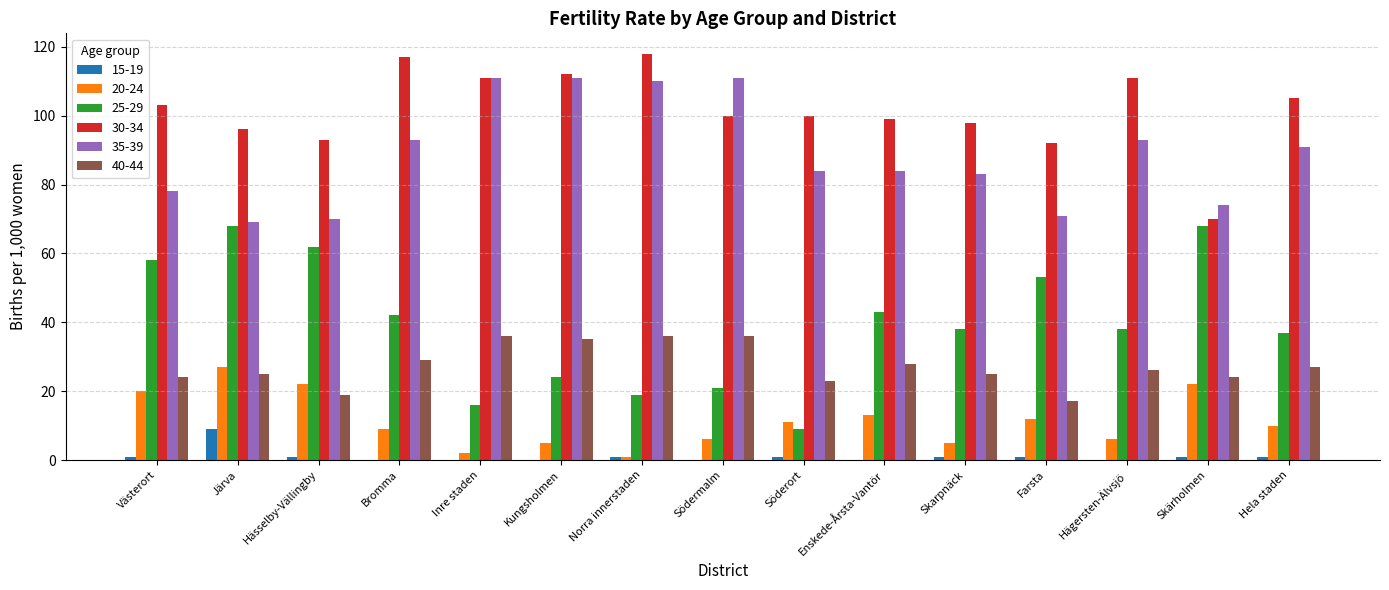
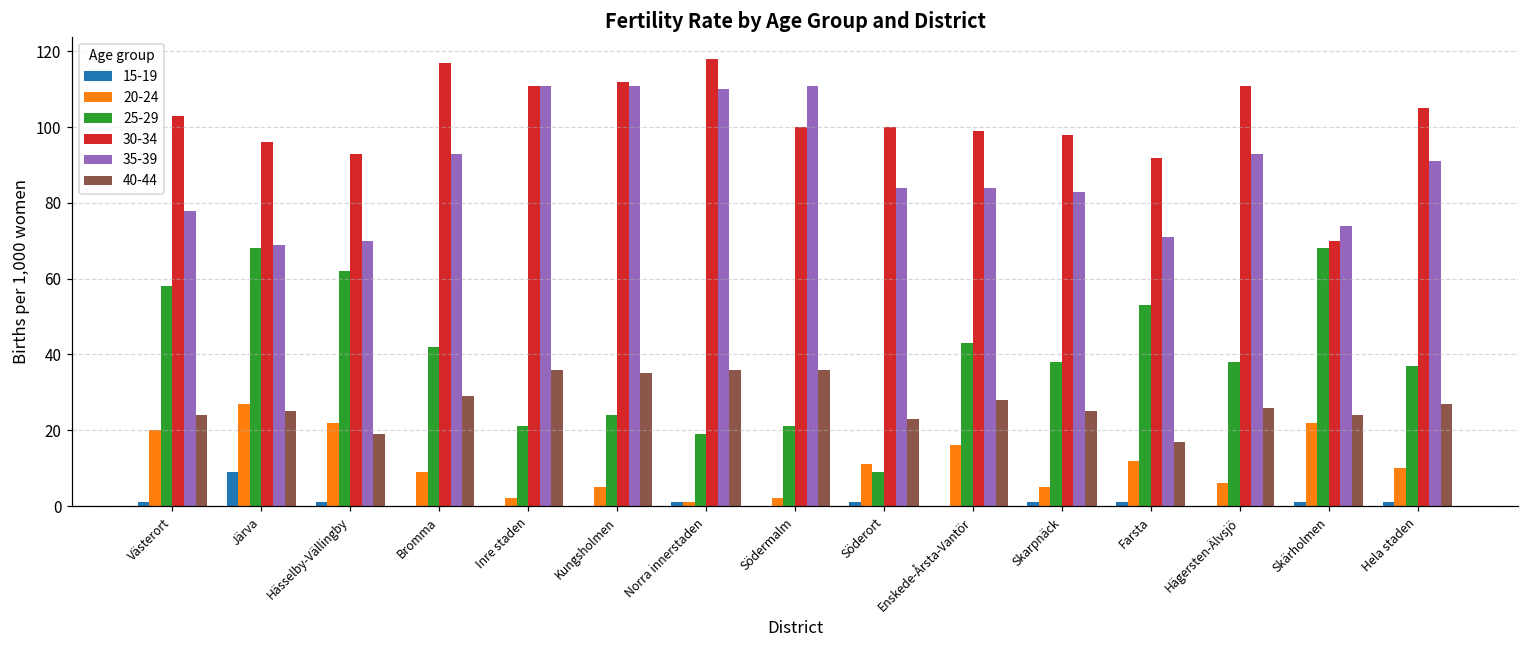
25-29, Inre staden: 16 -> 21
20-24, Södermalm: 6 -> 2
20-24, Enskede-Årsta-Vantör: 13 -> 16
